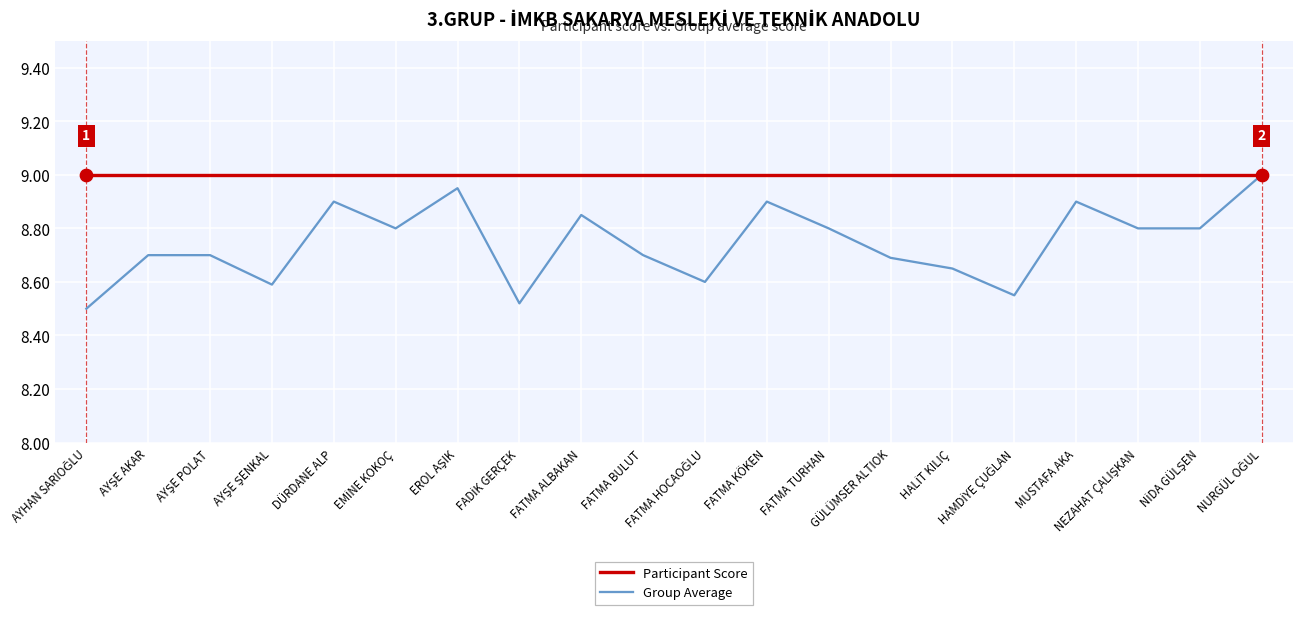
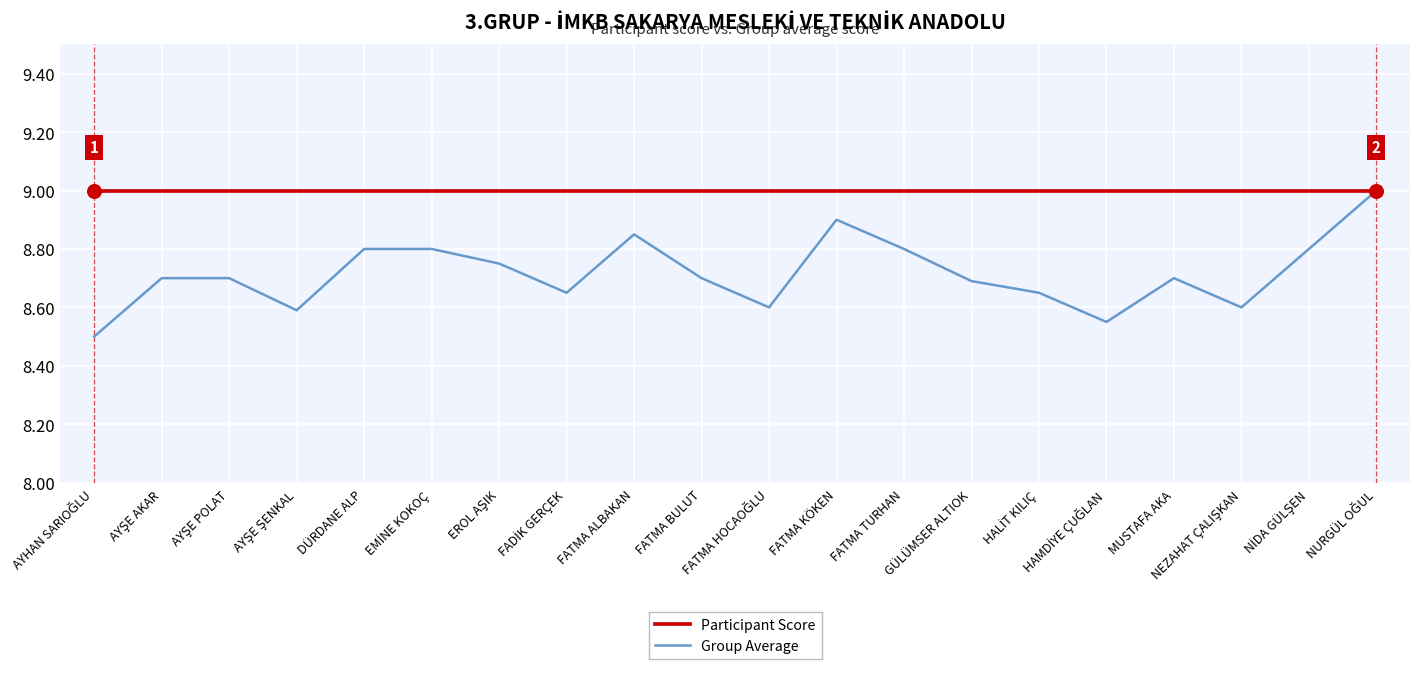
Group Average, DÜRDANE ALP: 8.9 -> 8.8
Group Average, EROL AŞIK: 8.95 -> 8.75
Group Average, FADİK GERÇEK: 8.52 -> 8.65
Group Average, MUSTAFA AKA: 8.9 -> 8.7
Group Average, NEZAHAT ÇALIŞKAN: 8.8 -> 8.6
